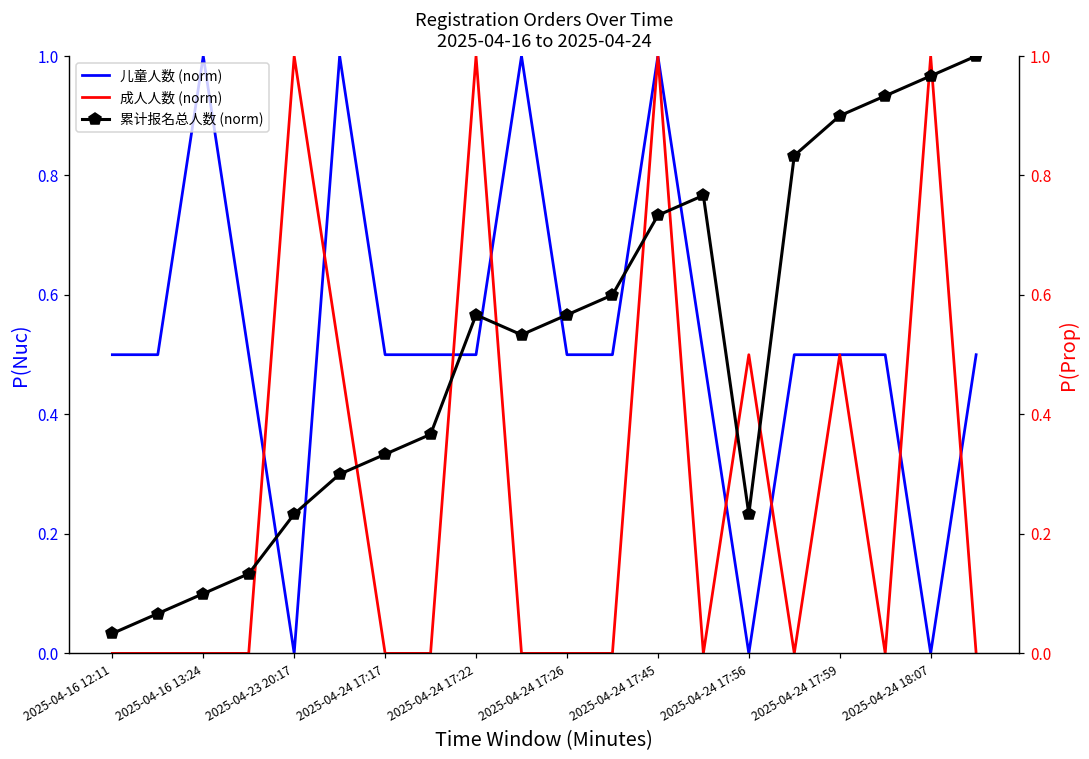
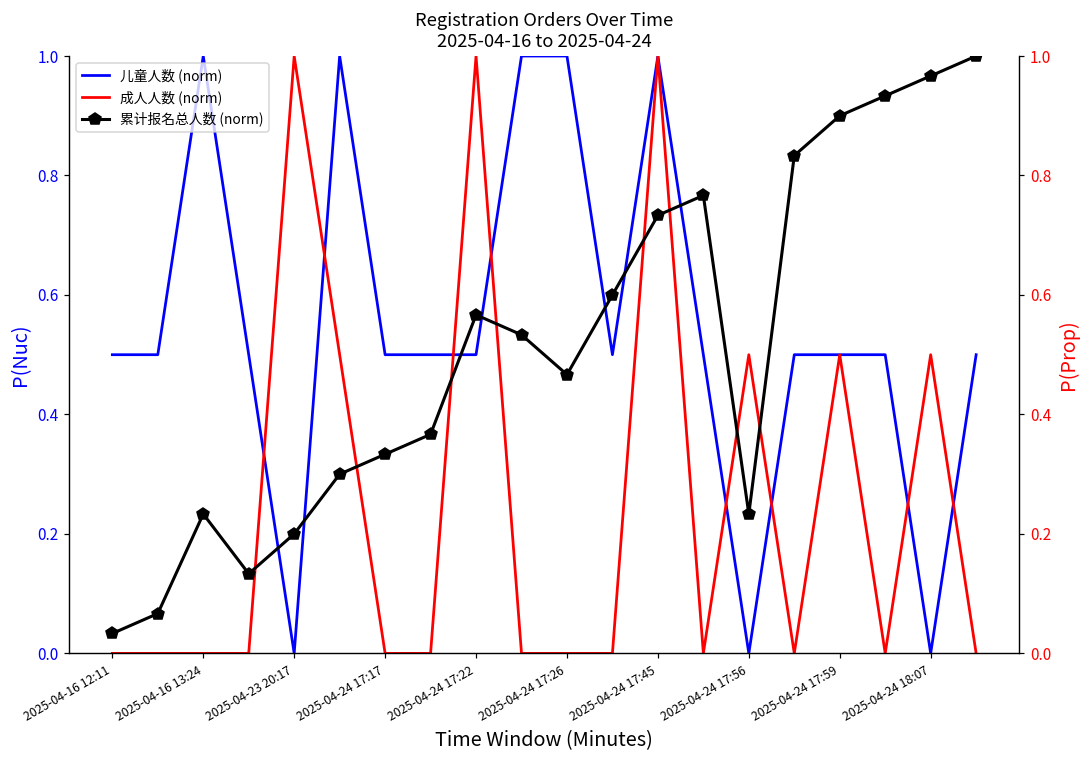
儿童人数 (norm), 2025-04-24 17:26: 0.50 -> 1.00
成人人数 (norm), 2025-04-24 18:07: 1.00 -> 0.50
累计报名总人数 (norm), 2025-04-16 13:24: 0.10 -> 0.23
累计报名总人数 (norm), 2025-04-23 20:17: 0.23 -> 0.20
累计报名总人数 (norm), 2025-04-24 17:26: 0.57 -> 0.47
